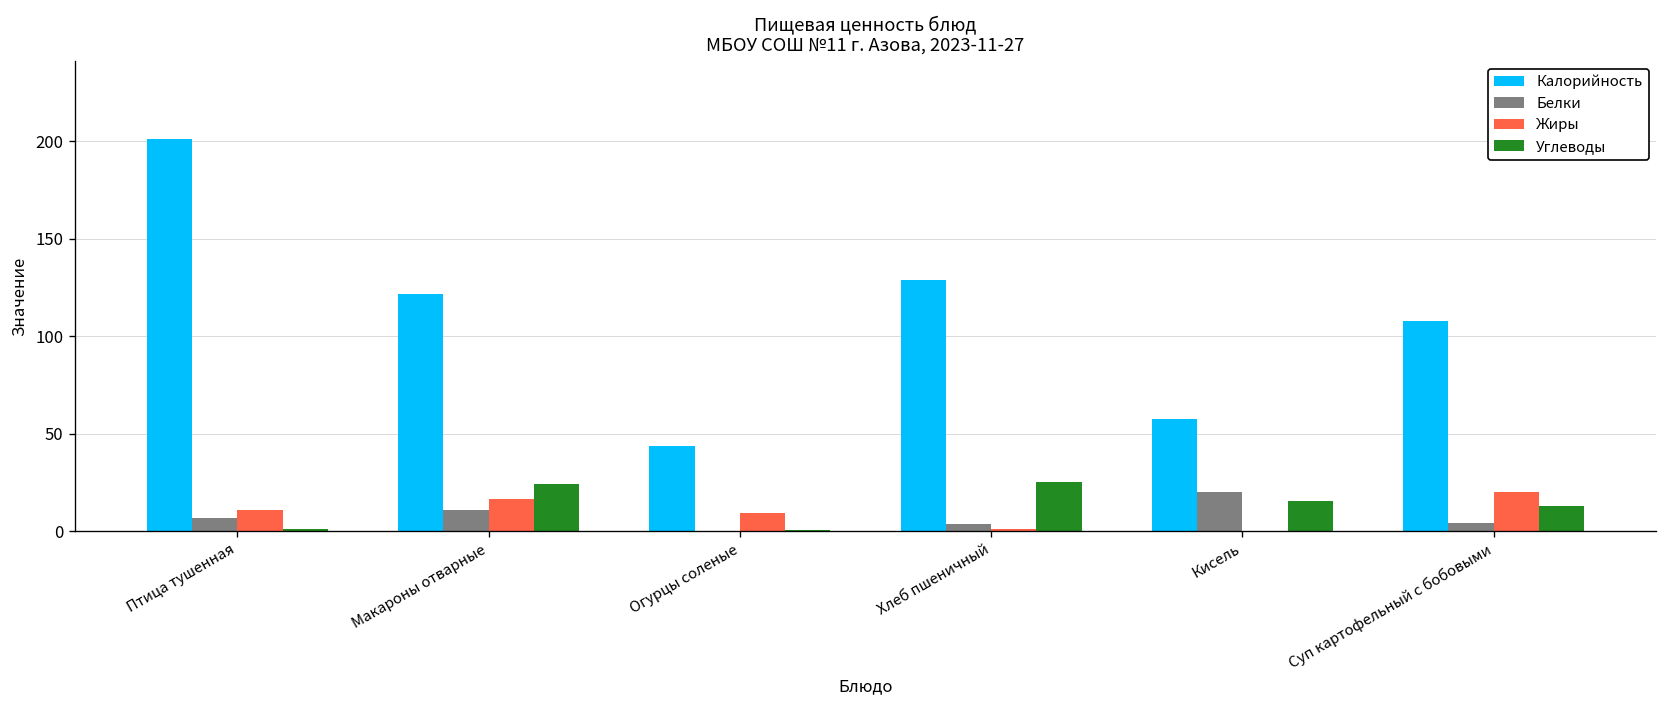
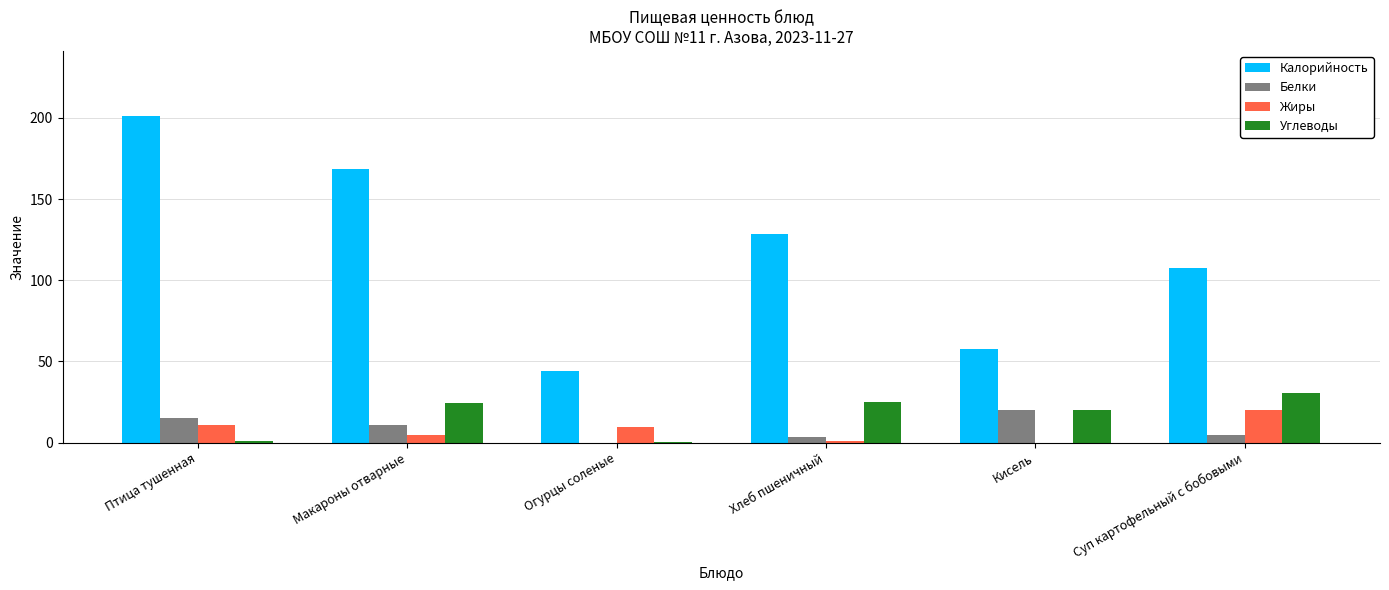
Белки, Птица тушенная: 7 -> 15
Калорийность, Макароны отварные: 122 -> 168
Жиры, Макароны отварные: 17 -> 5
Углеводы, Кисель: 15 -> 20
Углеводы, Суп картофельный с бобовыми: 13 -> 30
